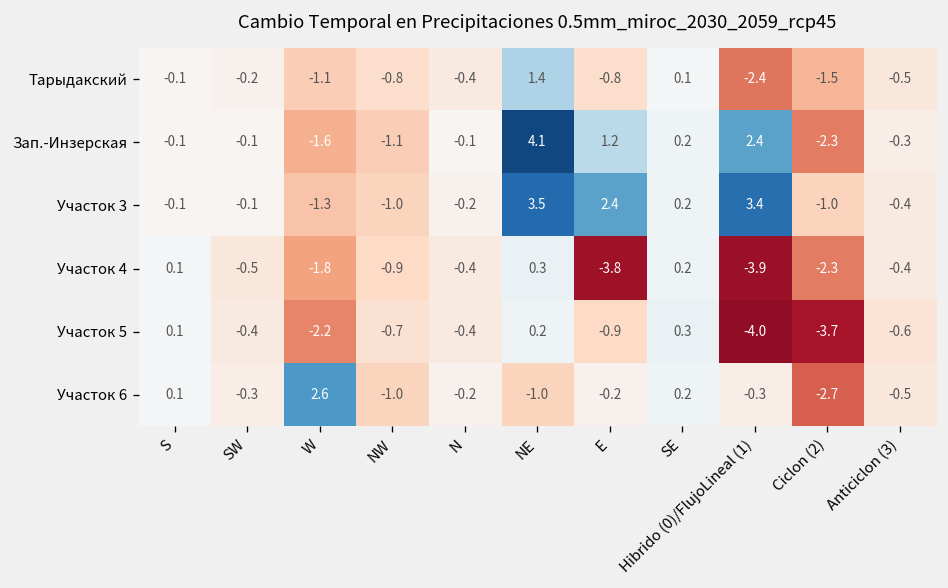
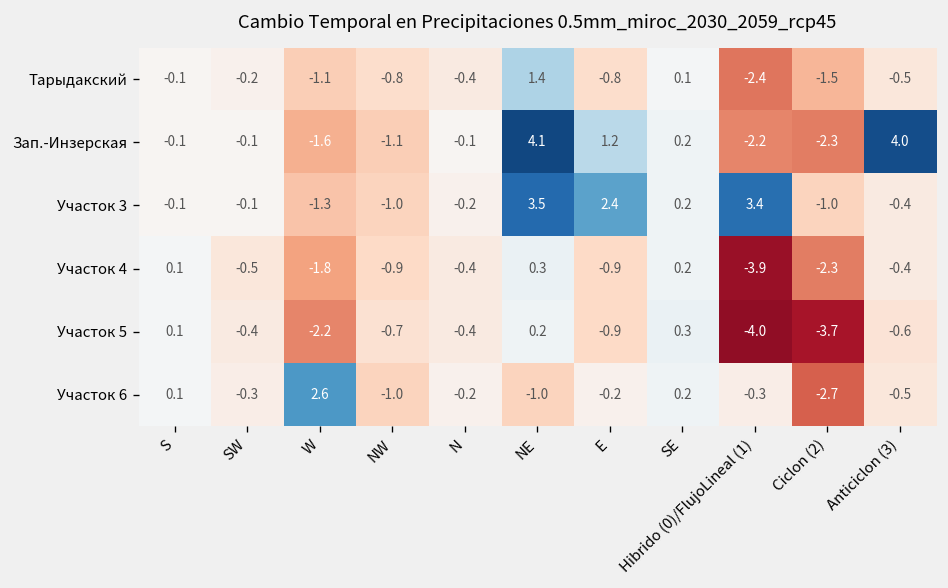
Зап.-Инзерская, Hibrido (0)/FlujoLineal (1): 2.4 -> -2.2
Зап.-Инзерская, Anticiclon (3): -0.3 -> 4.0
Участок 4, E: -3.8 -> -0.9
